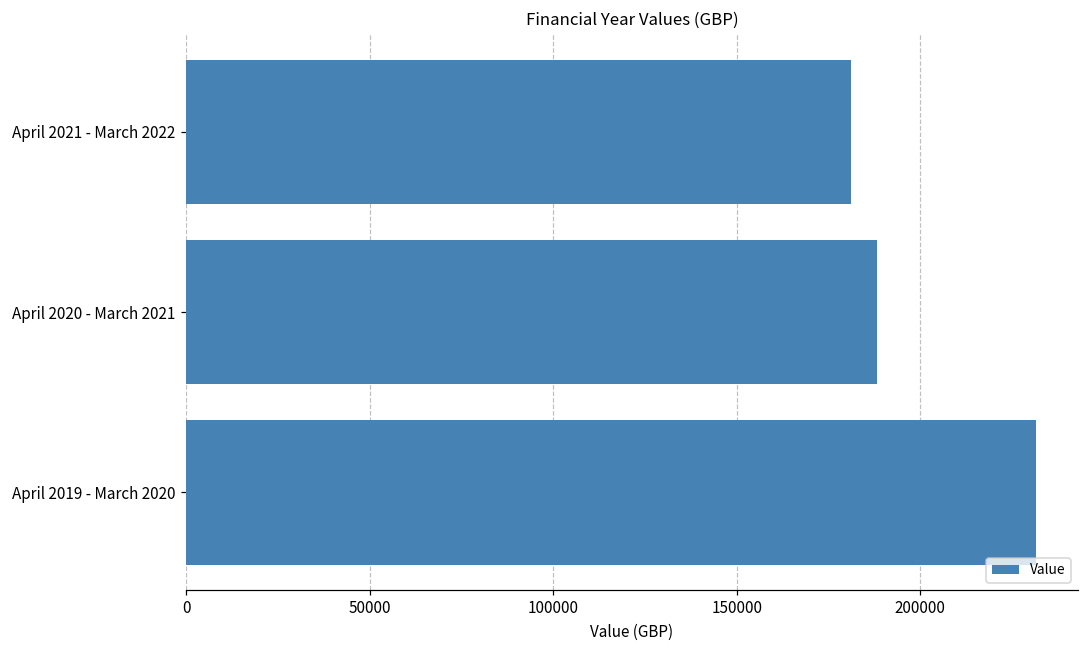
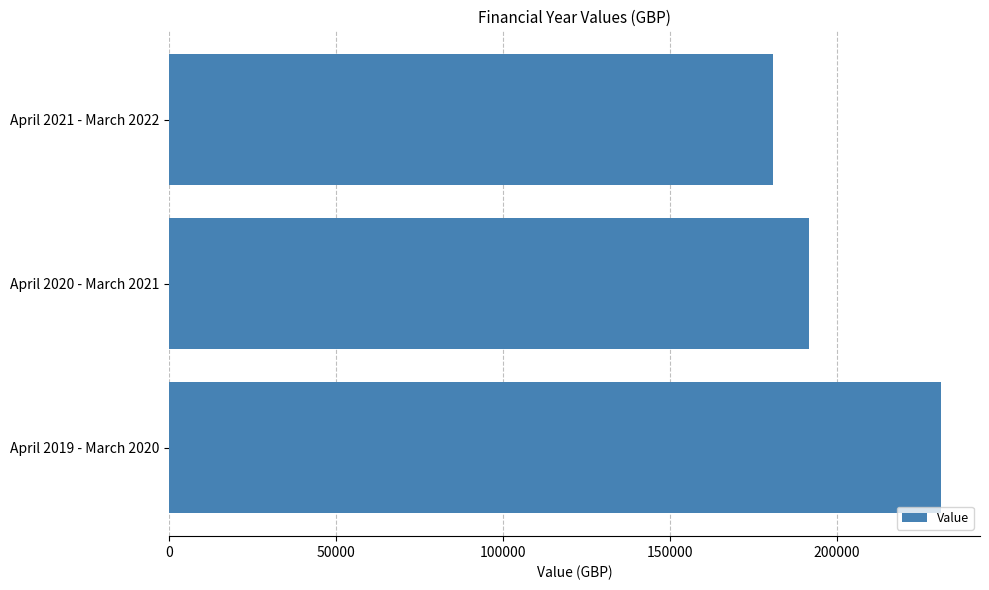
April 2020 - March 2021: 188000 -> 192000
